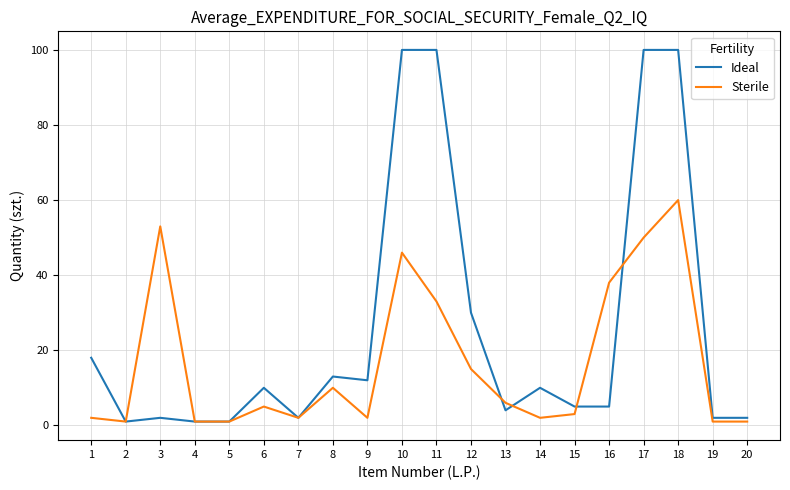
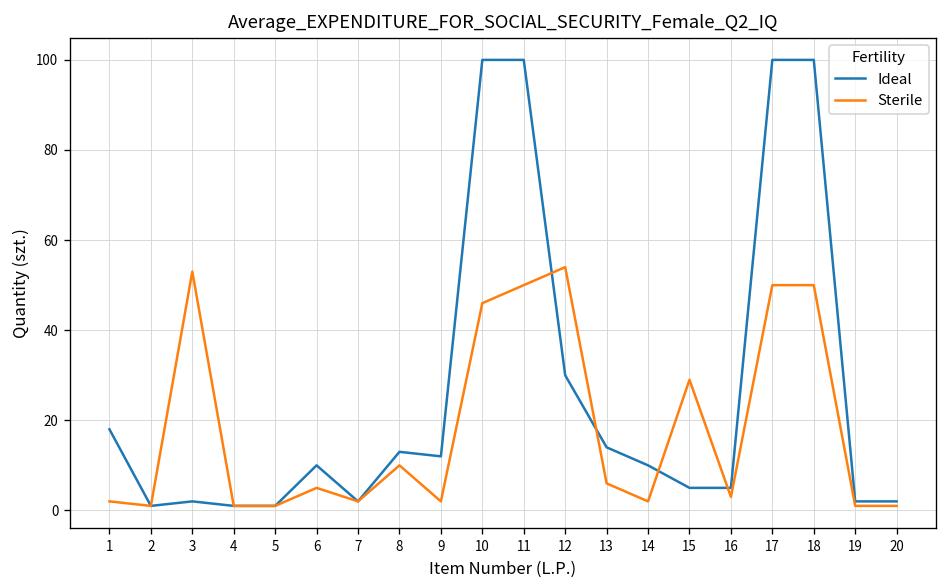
Sterile, 11: 33 -> 50
Sterile, 12: 15 -> 54
Ideal, 13: 4 -> 14
Sterile, 15: 3 -> 29
Sterile, 16: 38 -> 3
Sterile, 18: 60 -> 50
